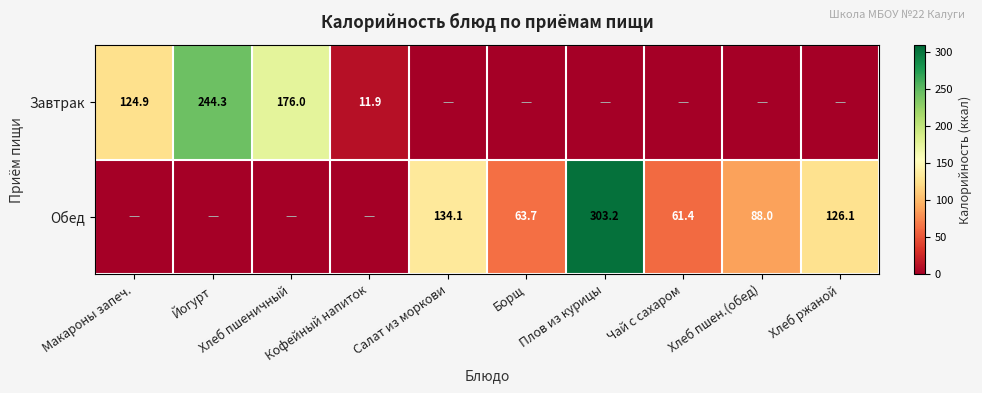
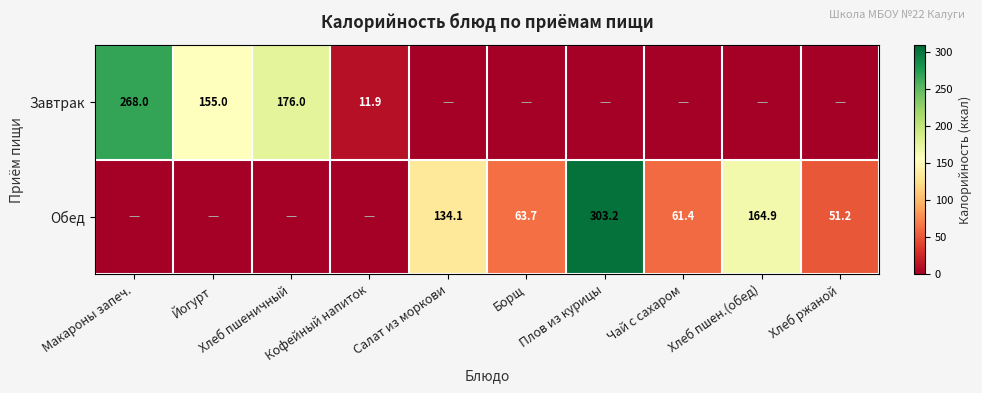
Завтрак, Макароны запеч.: 124.9 -> 268.0
Завтрак, Йогурт: 244.3 -> 155.0
Обед, Хлеб пшен.(обед): 88.0 -> 164.9
Обед, Хлеб ржаной: 126.1 -> 51.2
